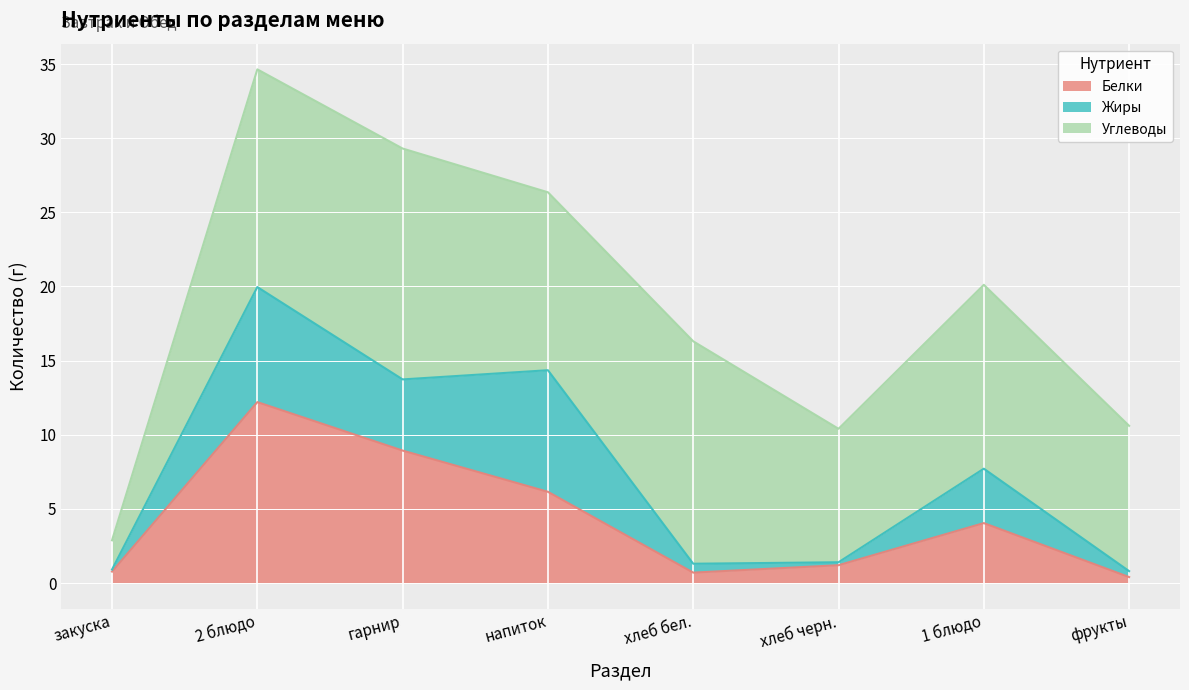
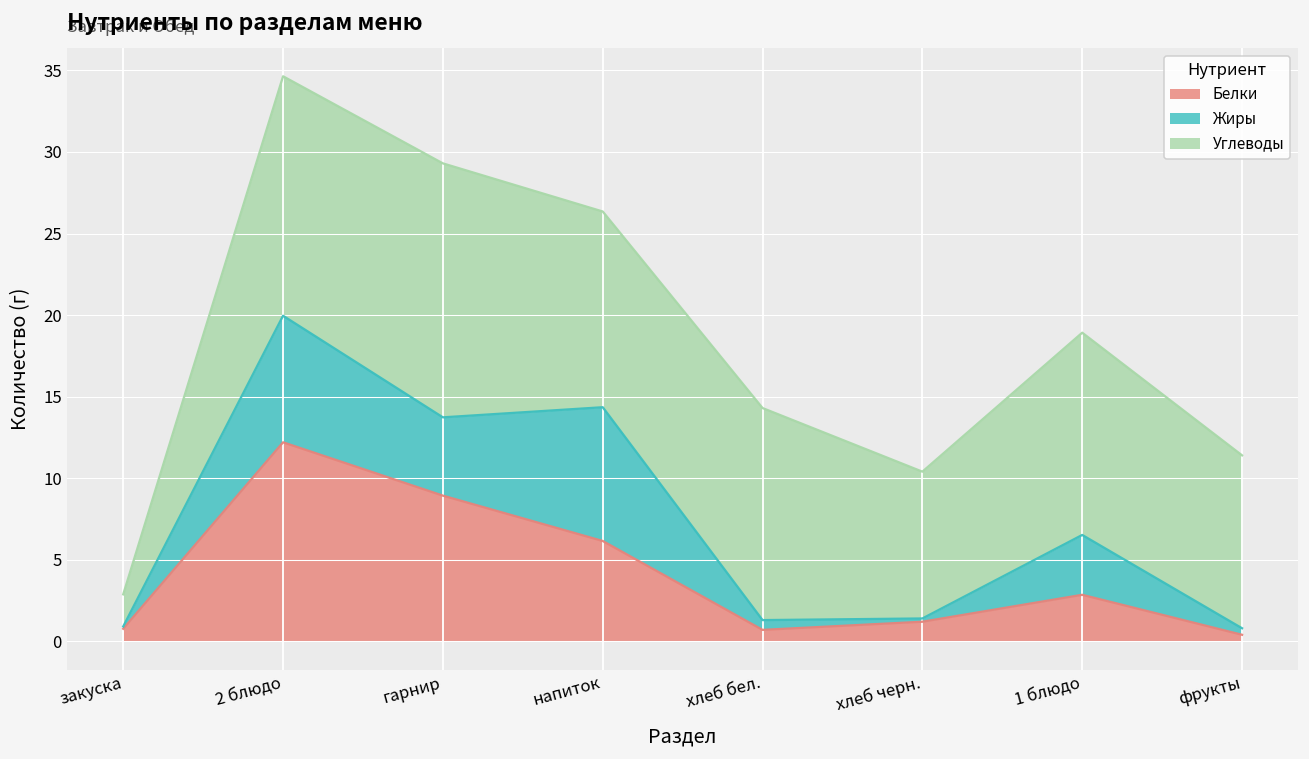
Углеводы, хлеб бел.: 15 -> 13
Белки, 1 блюдо: 4.0 -> 2.9
Углеводы, фрукты: 9.8 -> 10.6
